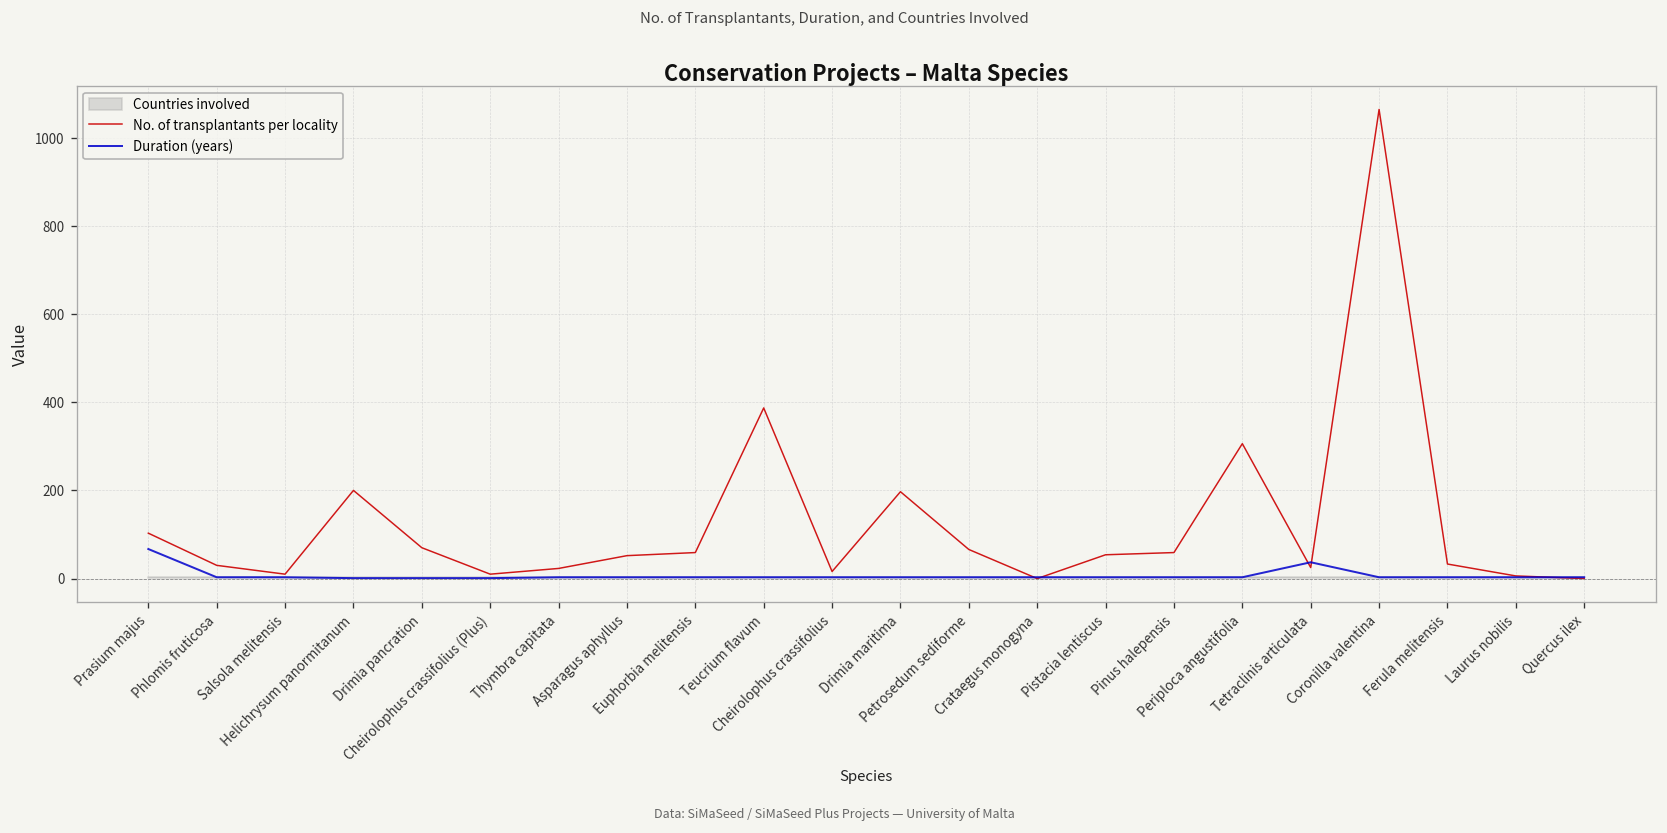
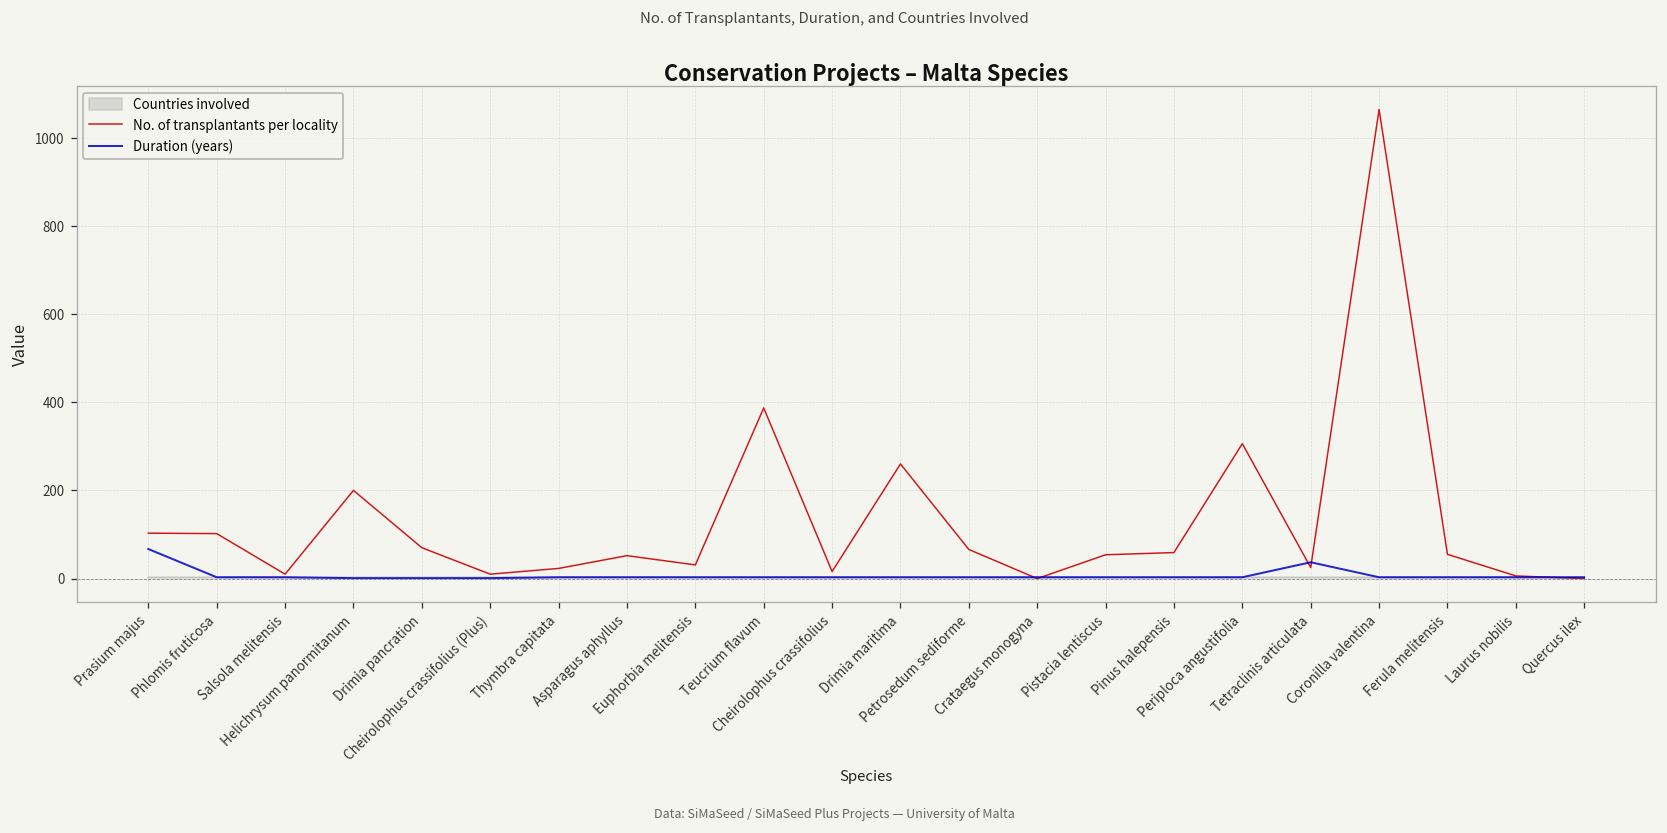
No. of transplantants per locality, Phlomis fruticosa: 30 -> 100
No. of transplantants per locality, Euphorbia melitensis: 60 -> 30
No. of transplantants per locality, Drimia maritima: 200 -> 260
No. of transplantants per locality, Ferula melitensis: 30 -> 60
